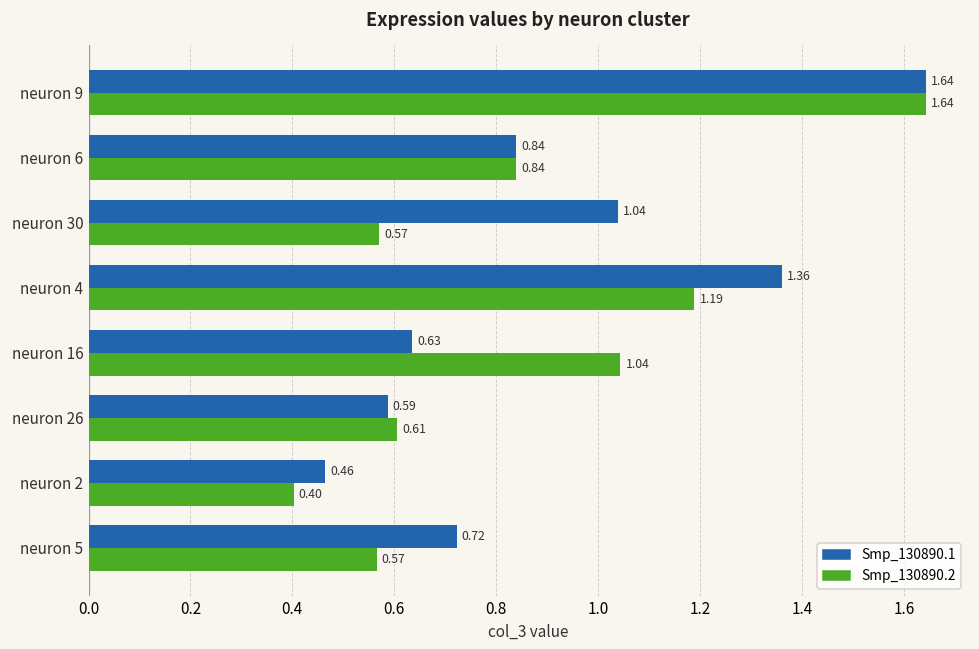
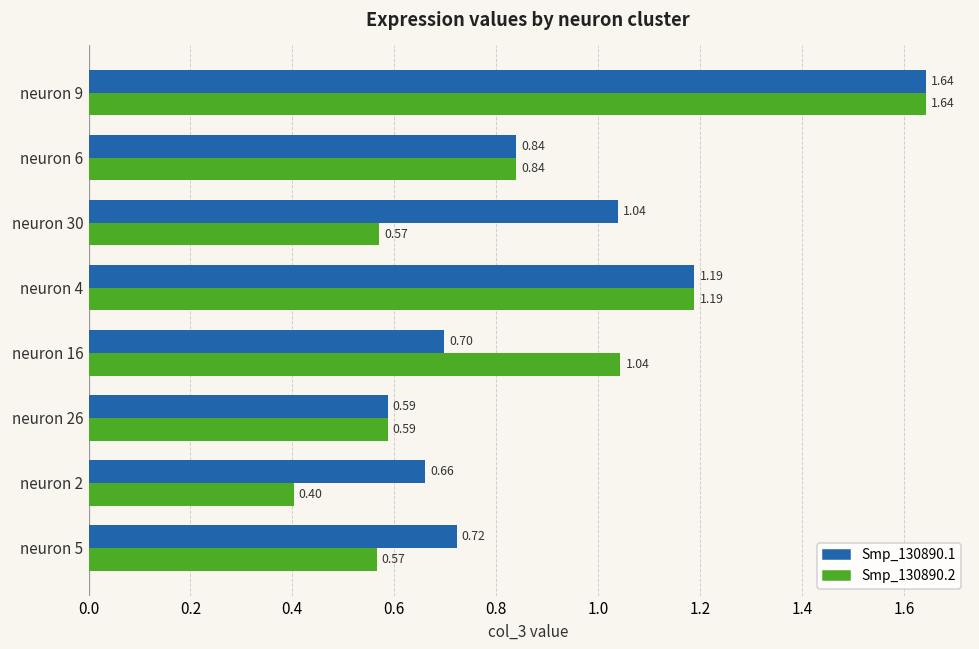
Smp_130890.1, neuron 4: 1.36 -> 1.19
Smp_130890.1, neuron 16: 0.63 -> 0.70
Smp_130890.2, neuron 26: 0.61 -> 0.59
Smp_130890.1, neuron 2: 0.46 -> 0.66
